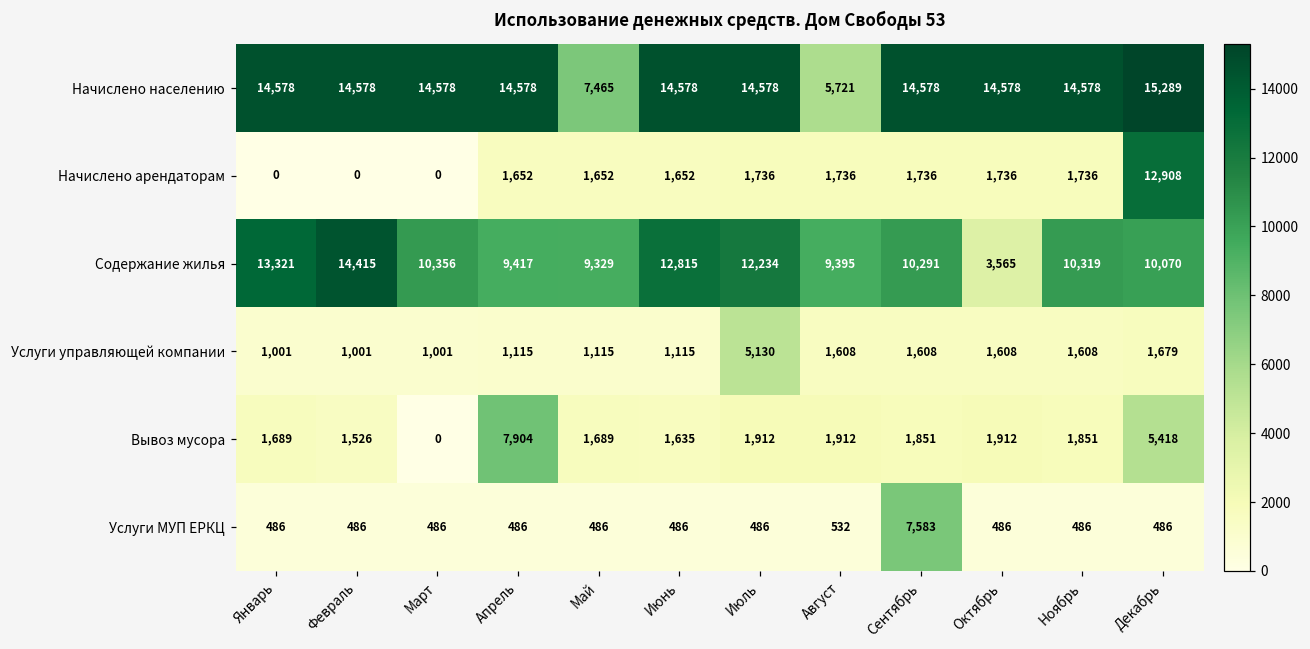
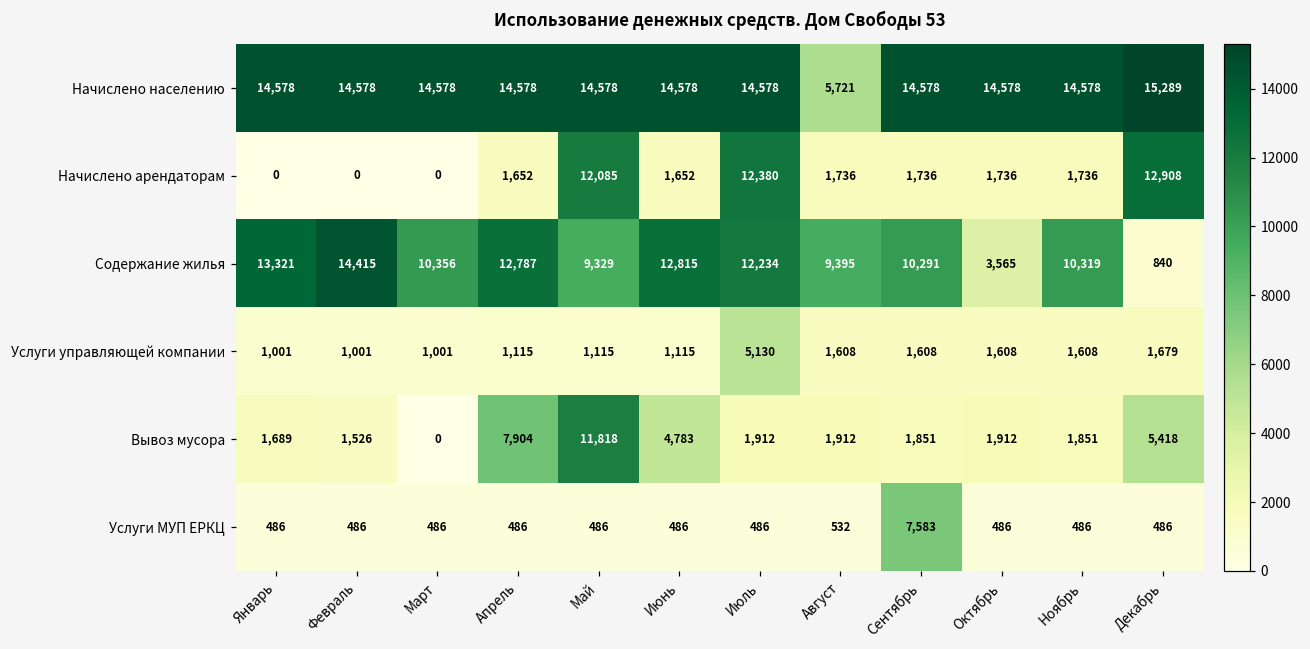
Начислено населению, Май: 7,465 -> 14,578
Начислено арендаторам, Май: 1,652 -> 12,085
Начислено арендаторам, Июль: 1,736 -> 12,380
Содержание жилья, Апрель: 9,417 -> 12,787
Содержание жилья, Декабрь: 10,070 -> 840
Вывоз мусора, Май: 1,689 -> 11,818
Вывоз мусора, Июнь: 1,635 -> 4,783
